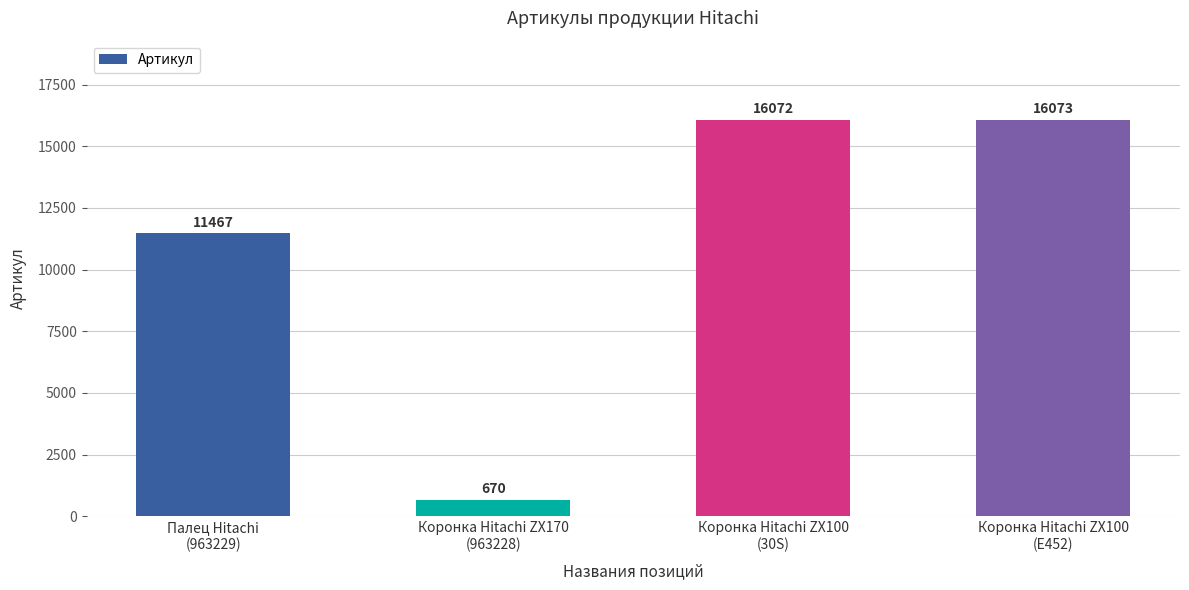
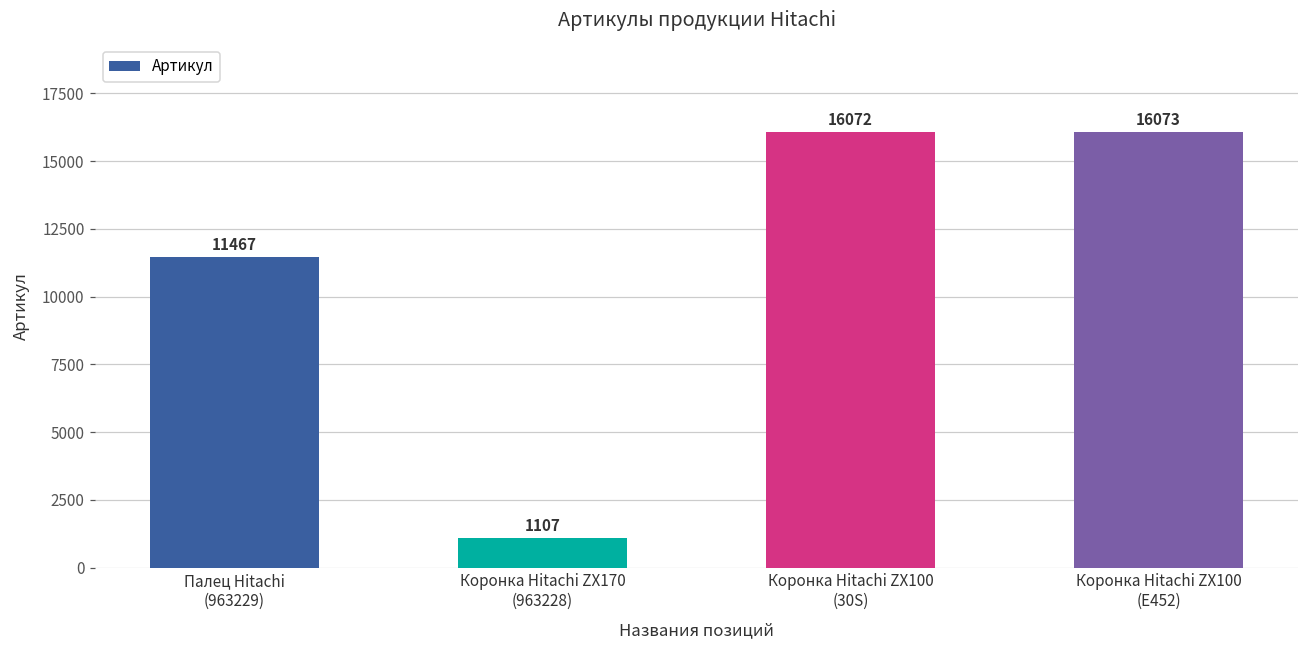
Коронка Hitachi ZX170 (963228): 670 -> 1107
